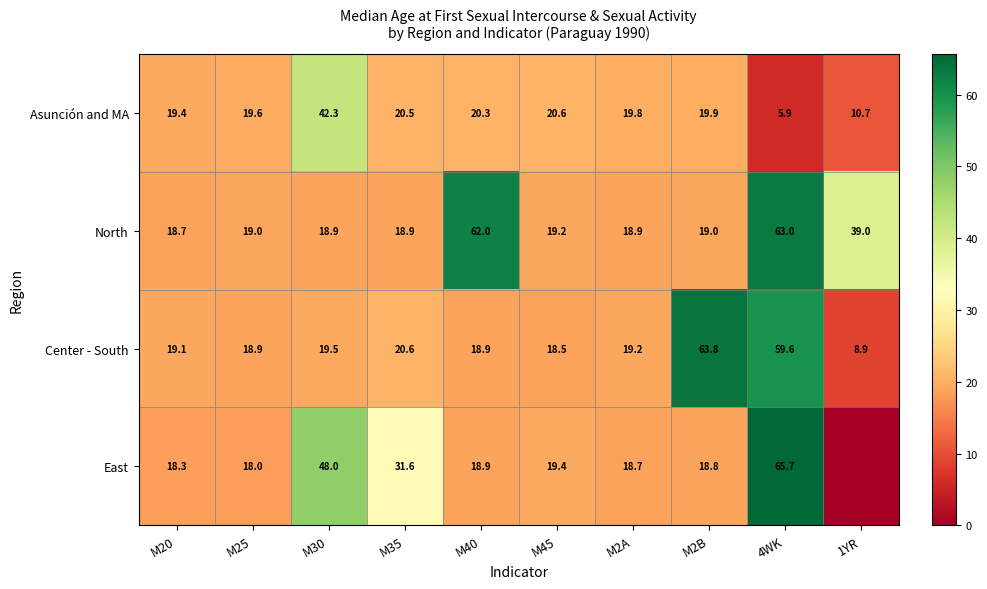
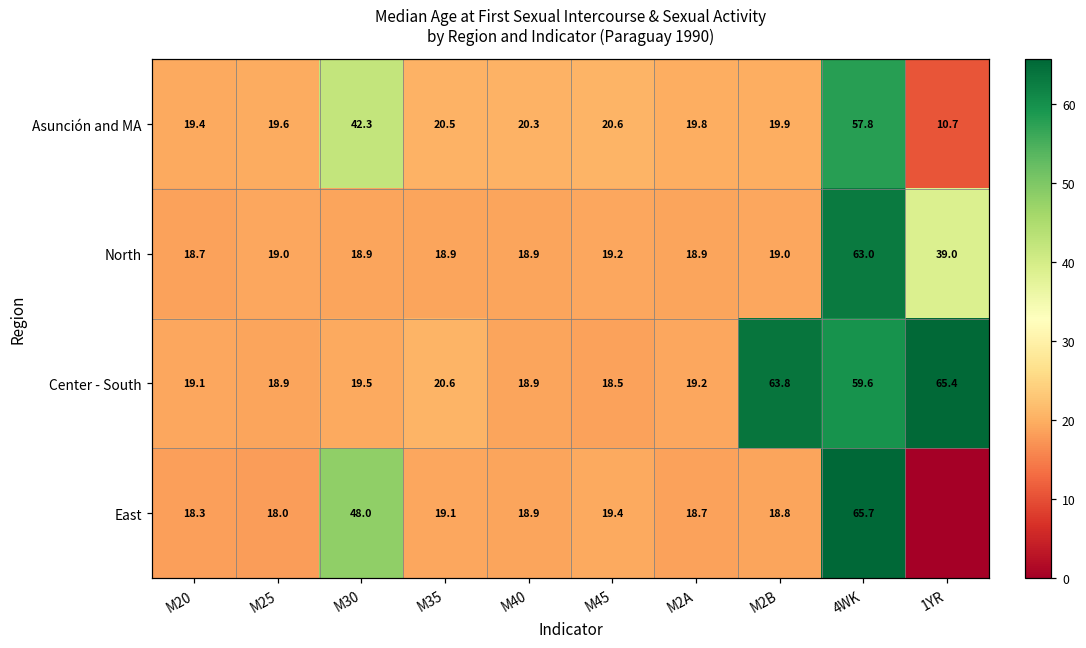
Asunción and MA, 4WK: 5.9 -> 57.8
North, M40: 62.0 -> 18.9
Center - South, 1YR: 8.9 -> 65.4
East, M35: 31.6 -> 19.1
